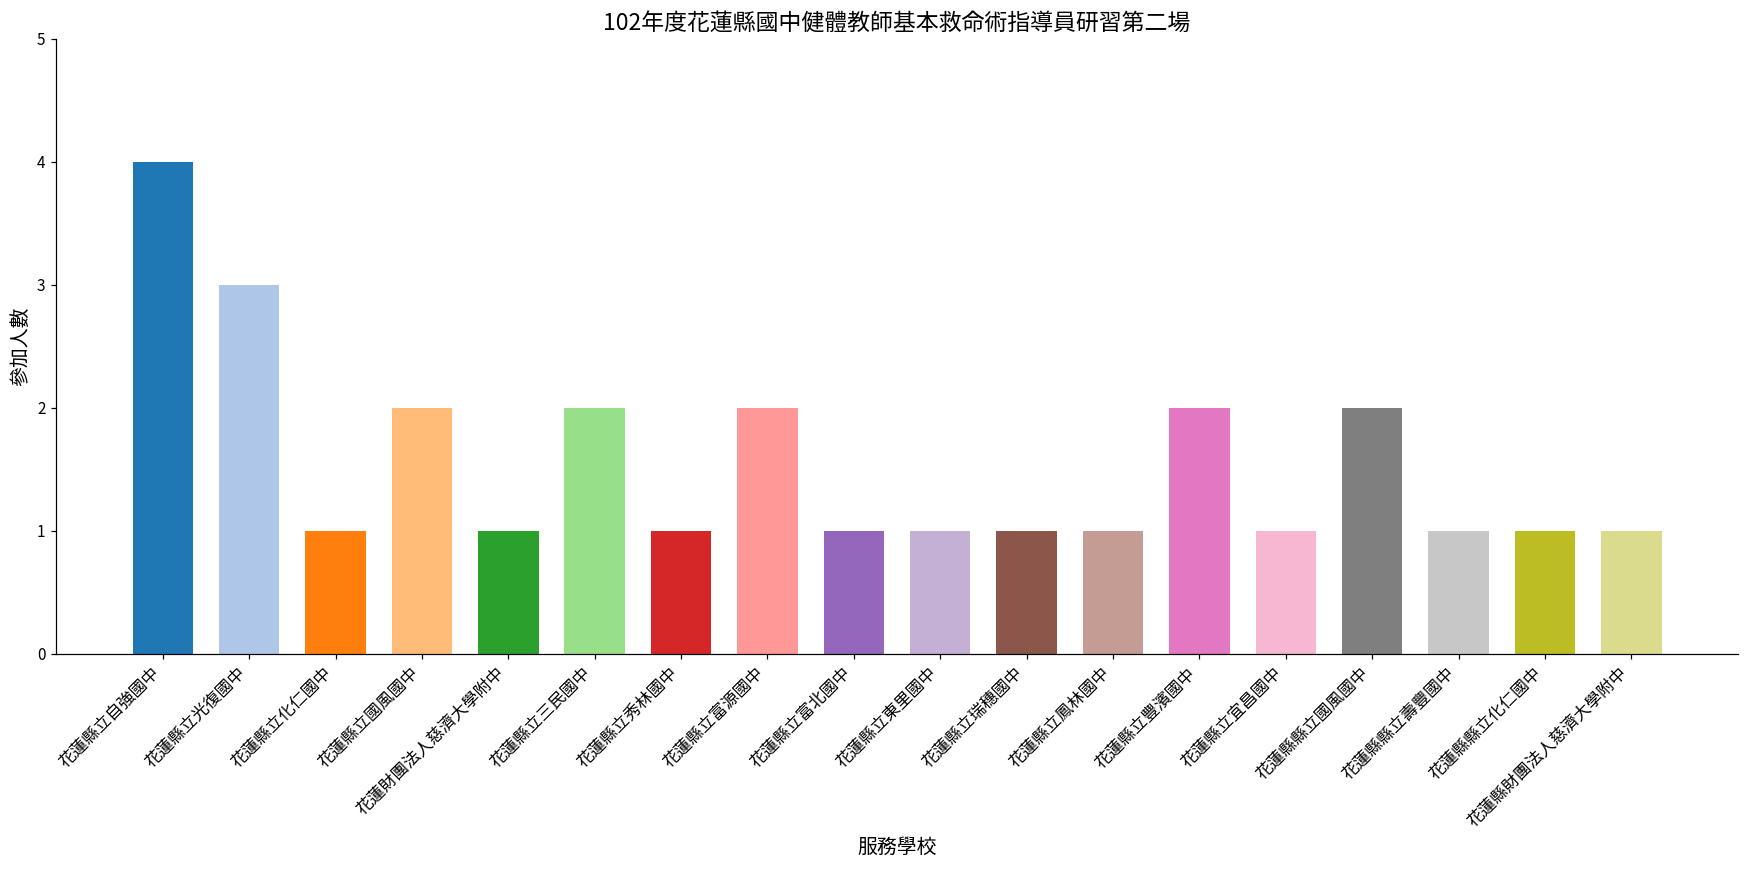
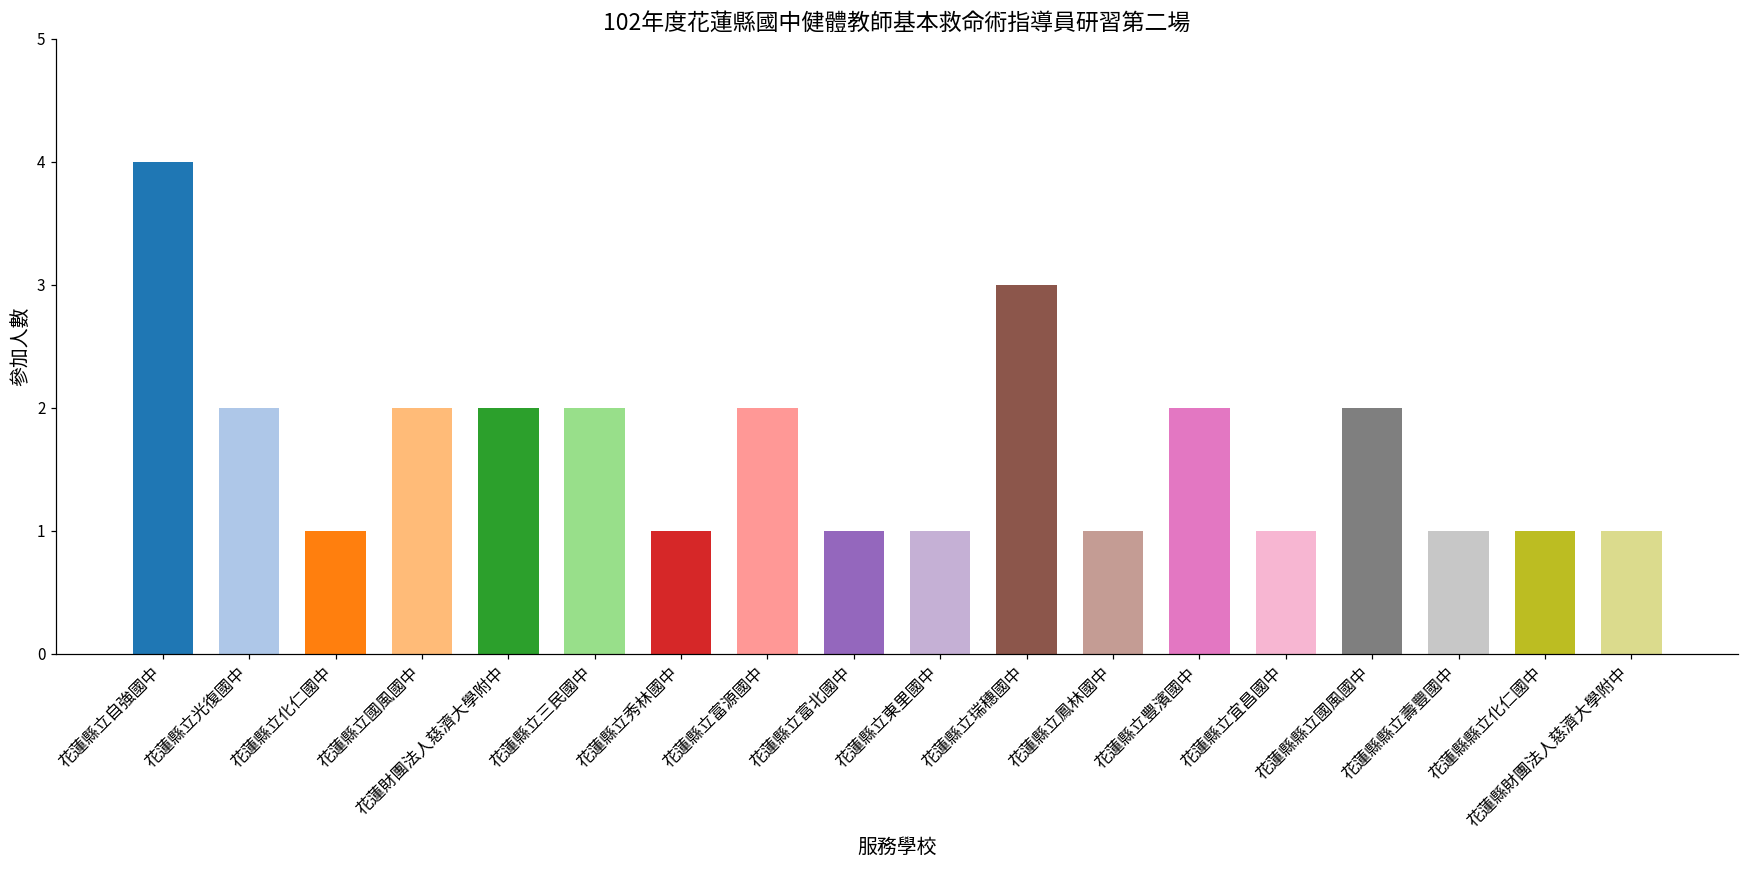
花蓮縣立光復國中: 3 -> 2
花蓮財團法人慈濟大學附中: 1 -> 2
花蓮縣立瑞穗國中: 1 -> 3
